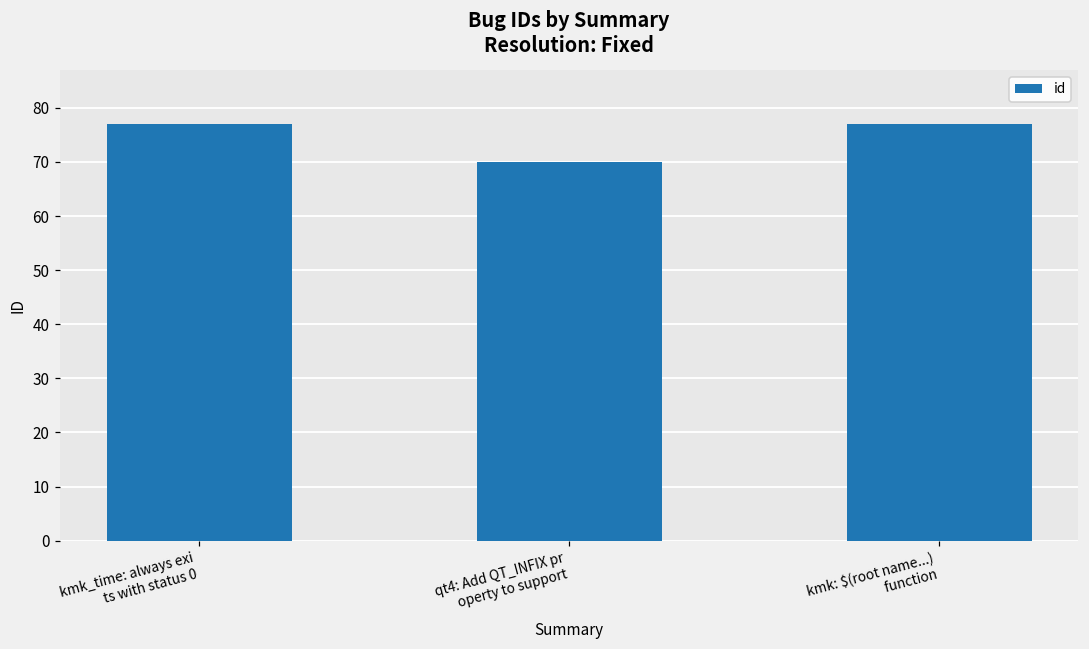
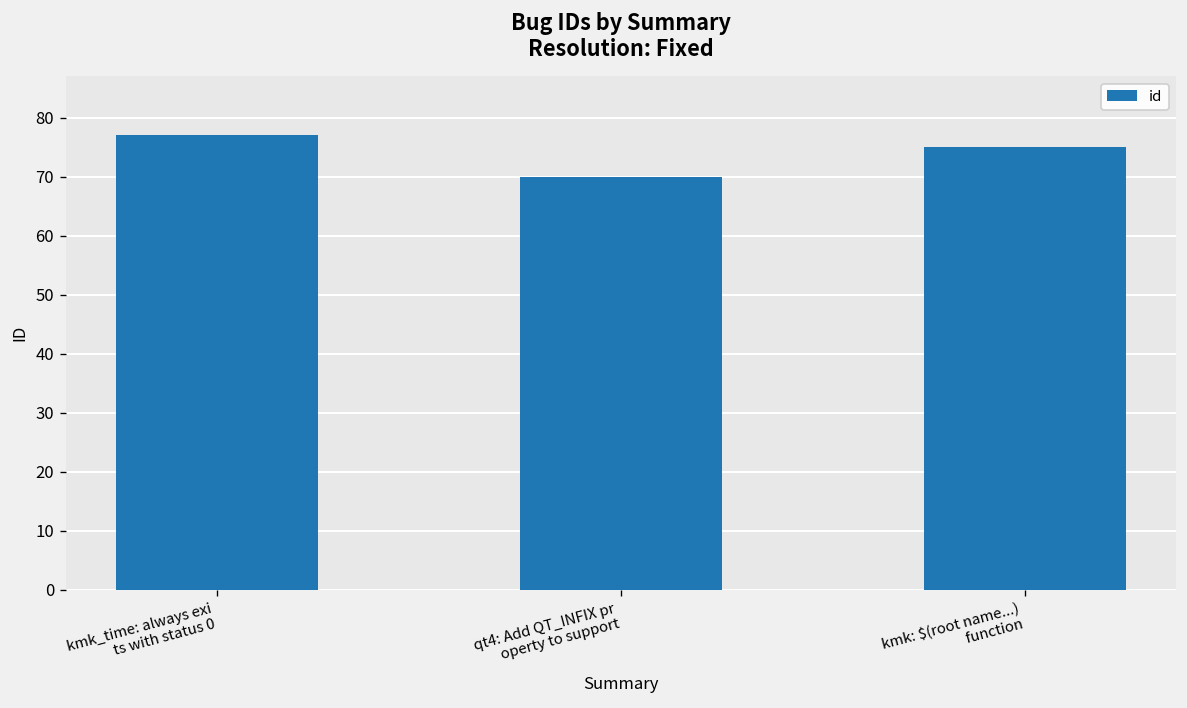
kmk: $(root name...) function: 77 -> 75
